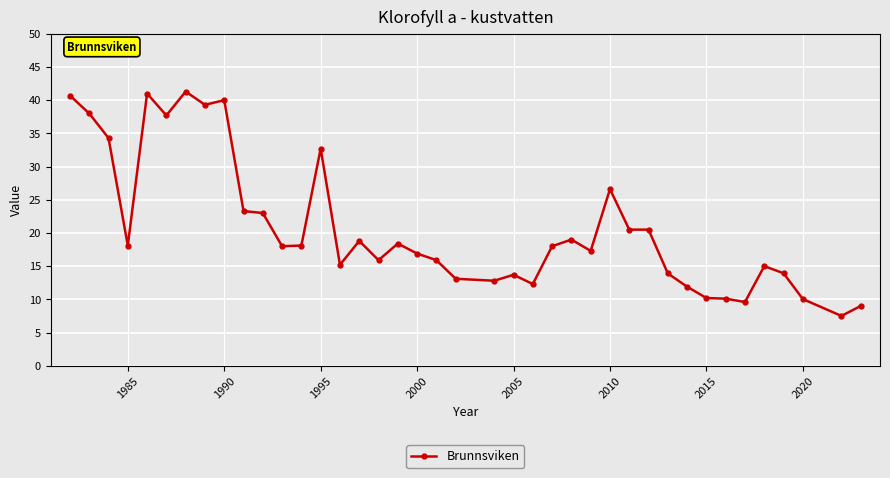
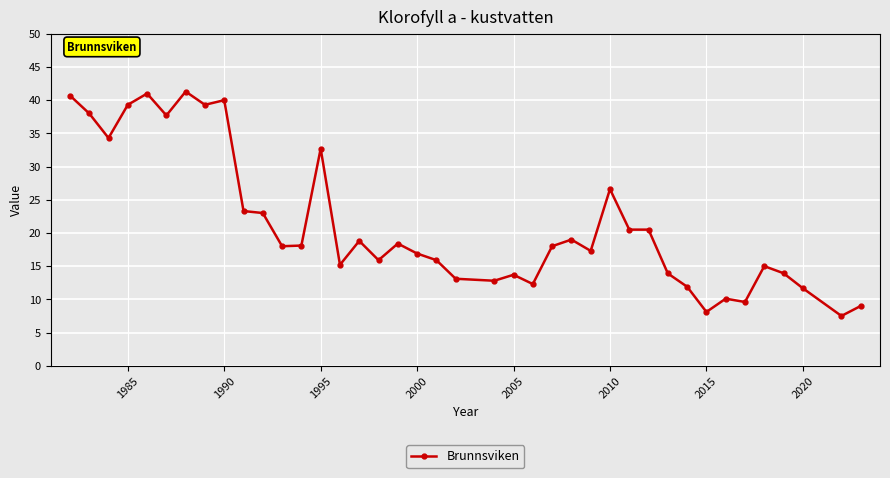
1985: 18 -> 39
2015: 10 -> 8
2020: 10 -> 12
